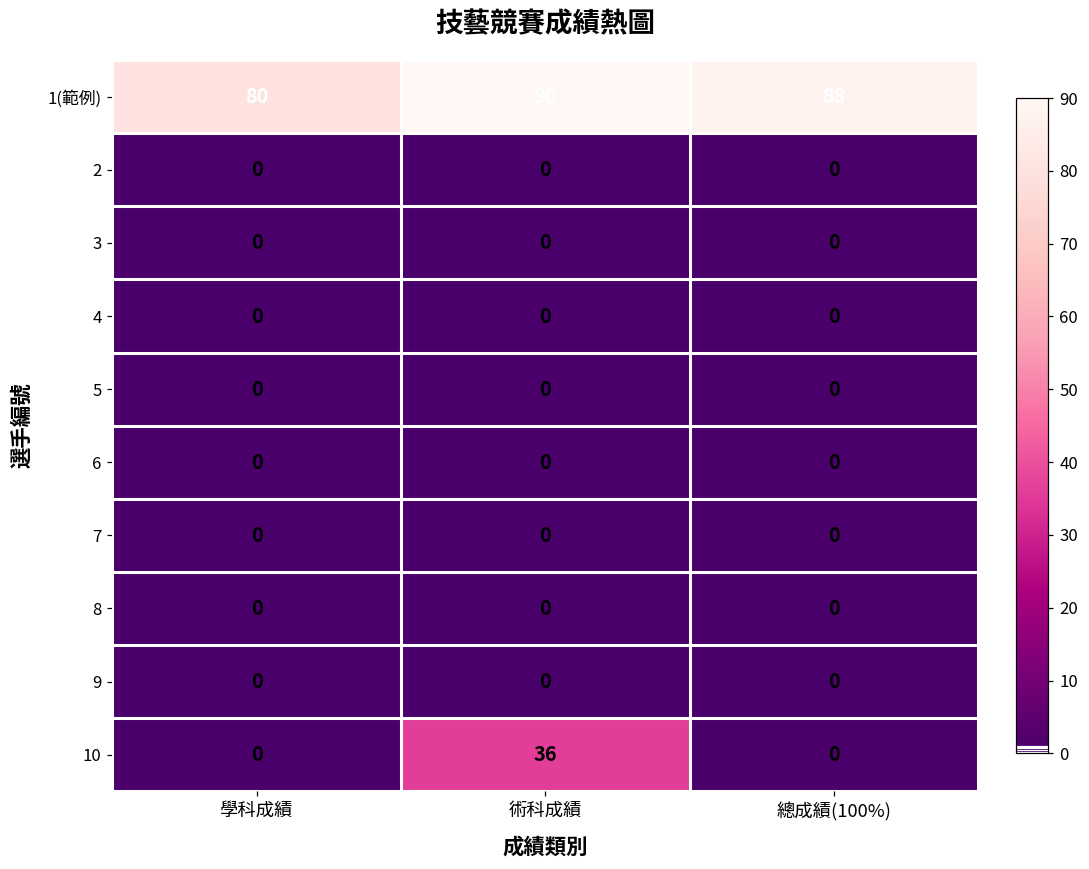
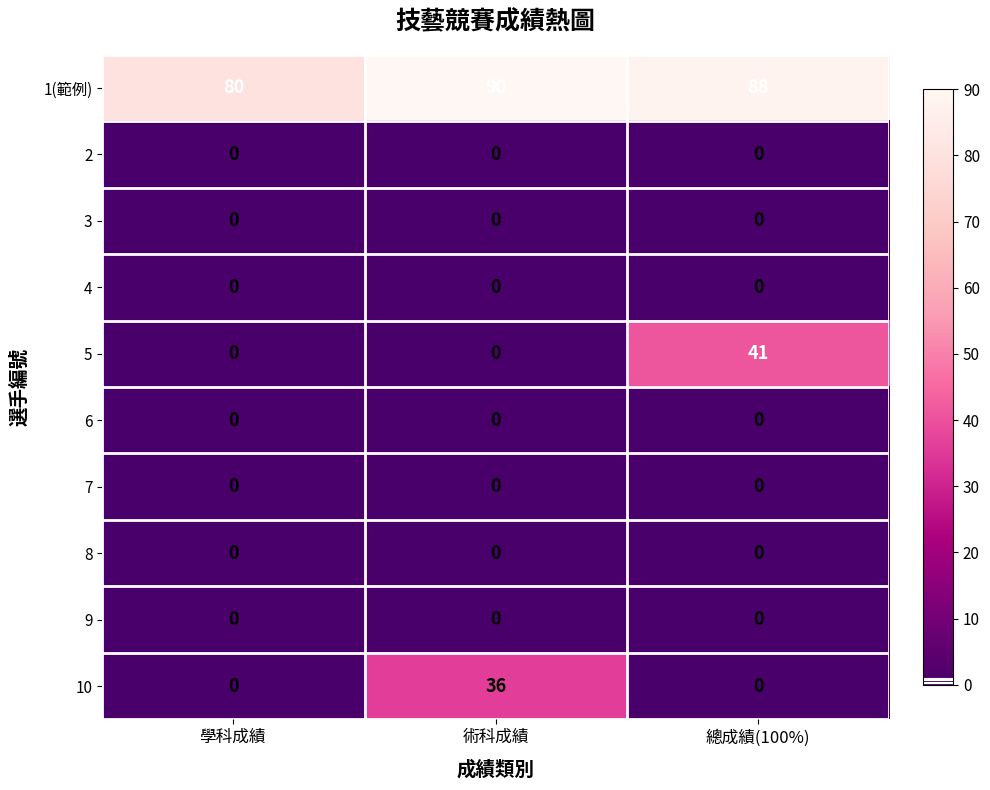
5, 總成績(100%): 0 -> 41
